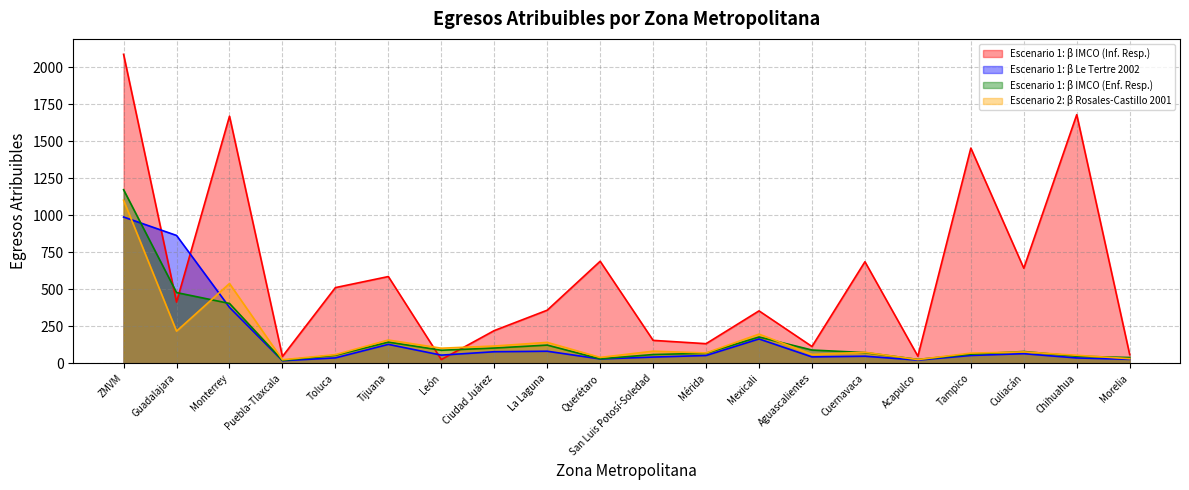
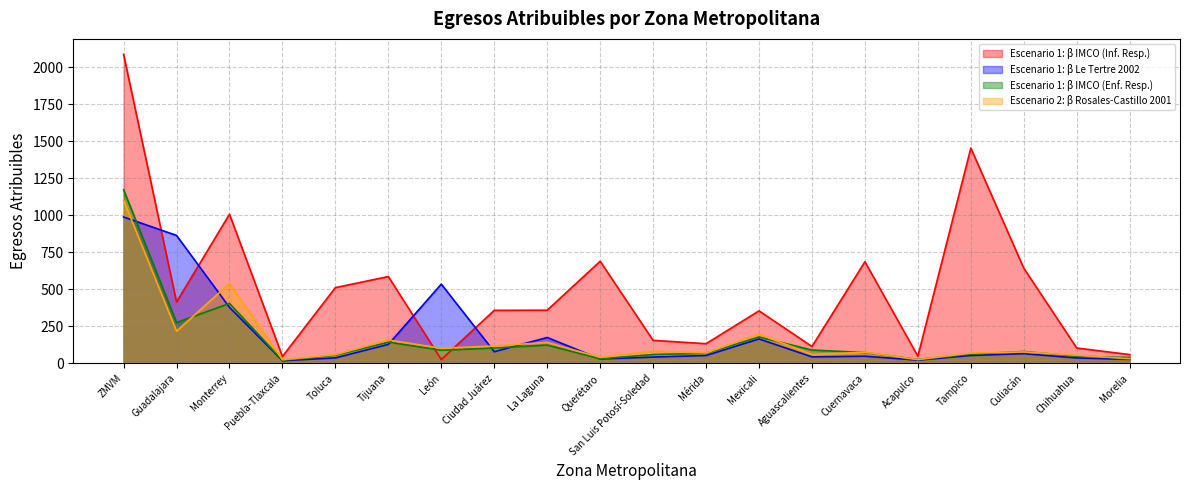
Escenario 1: β IMCO (Enf. Resp.), Guadalajara: 480 -> 280
Escenario 1: β IMCO (Inf. Resp.), Monterrey: 1670 -> 1010
Escenario 1: β Le Tertre 2002, León: 60 -> 530
Escenario 1: β IMCO (Inf. Resp.), Ciudad Juárez: 220 -> 360
Escenario 1: β Le Tertre 2002, La Laguna: 80 -> 170
Escenario 1: β IMCO (Inf. Resp.), Chihuahua: 1680 -> 100
